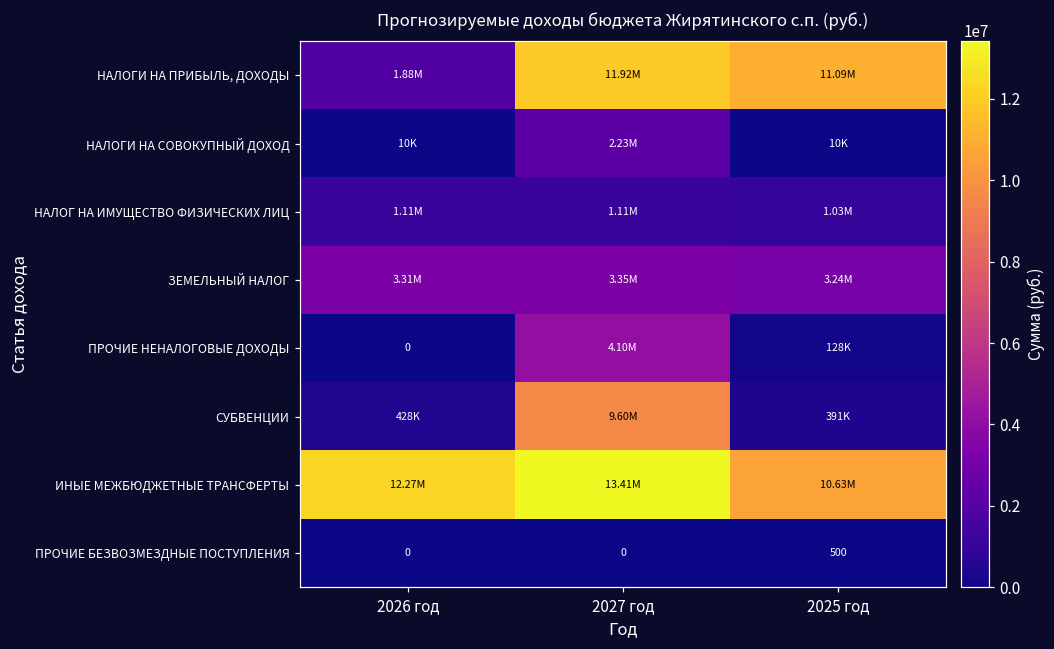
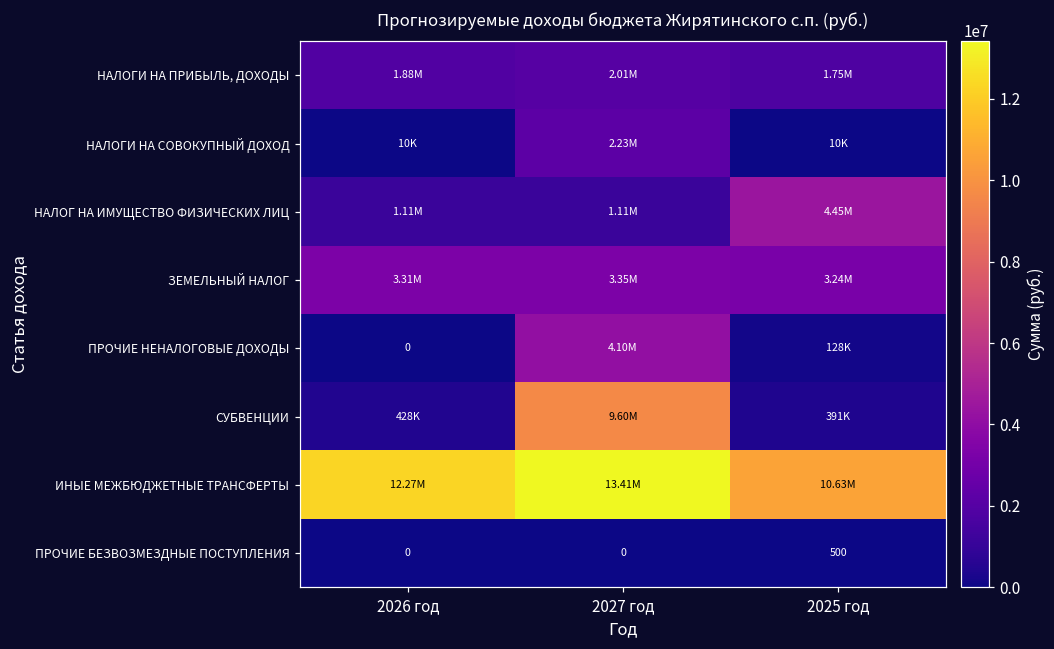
НАЛОГИ НА ПРИБЫЛЬ, ДОХОДЫ, 2027 год: 11.92M -> 2.01M
НАЛОГИ НА ПРИБЫЛЬ, ДОХОДЫ, 2025 год: 11.09M -> 1.75M
НАЛОГ НА ИМУЩЕСТВО ФИЗИЧЕСКИХ ЛИЦ, 2025 год: 1.03M -> 4.45M
